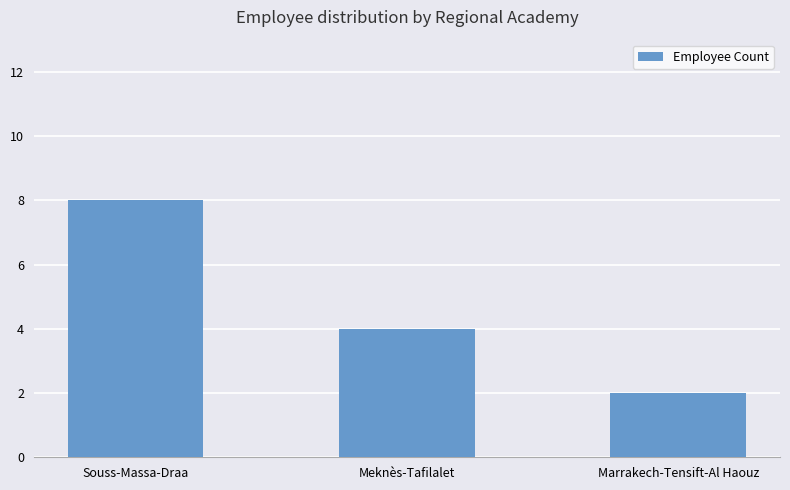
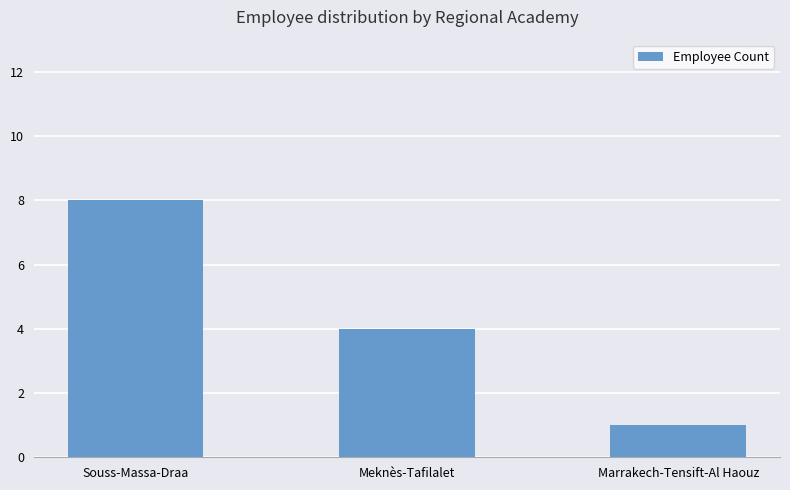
Marrakech-Tensift-Al Haouz: 2 -> 1
